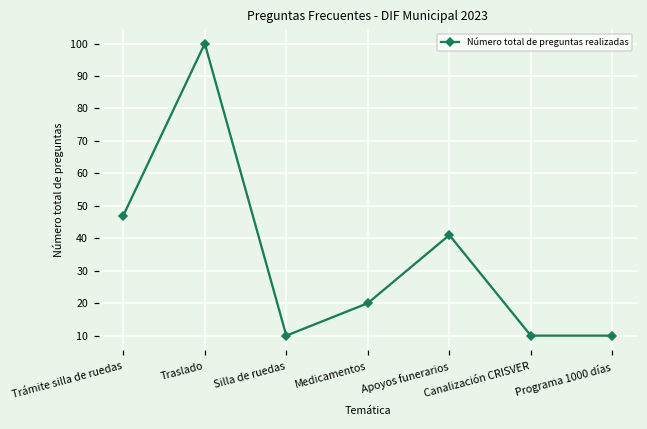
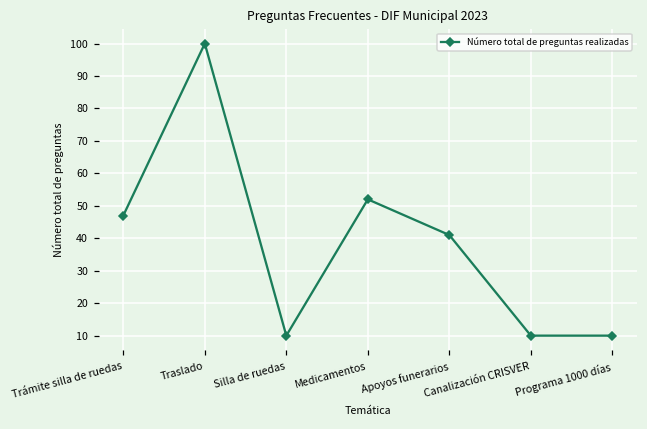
Medicamentos: 20 -> 52
